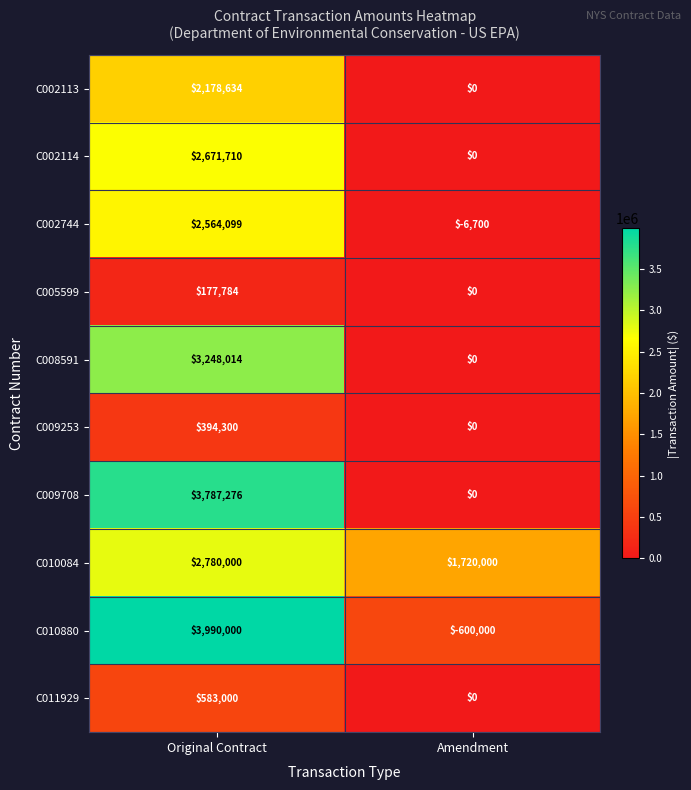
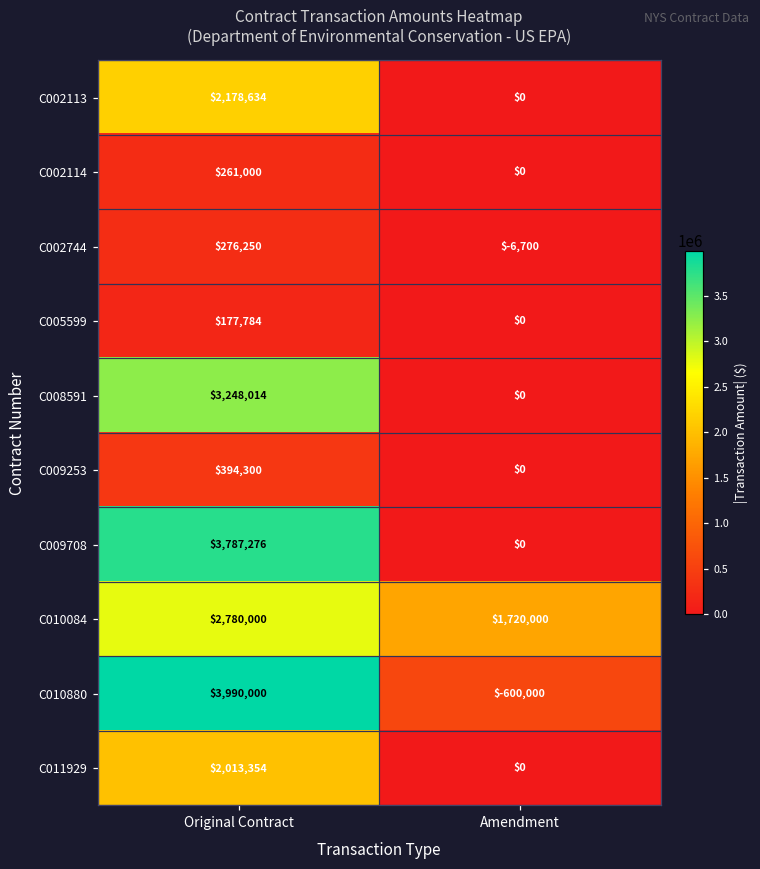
C002114, Original Contract: $2,671,710 -> $261,000
C002744, Original Contract: $2,564,099 -> $276,250
C011929, Original Contract: $583,000 -> $2,013,354
